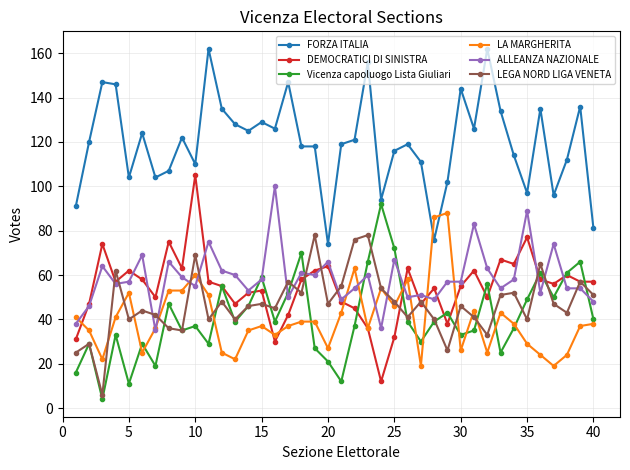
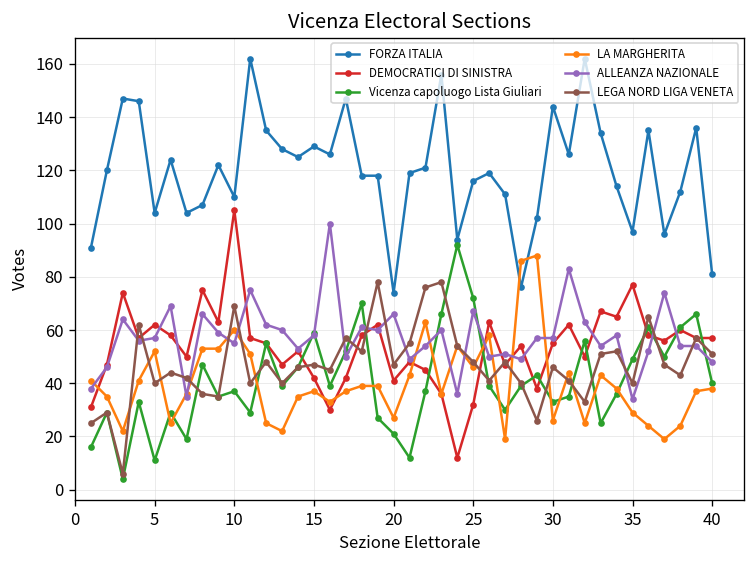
DEMOCRATICI DI SINISTRA, 15: 53 -> 42
DEMOCRATICI DI SINISTRA, 20: 64 -> 41
ALLEANZA NAZIONALE, 35: 89 -> 34
